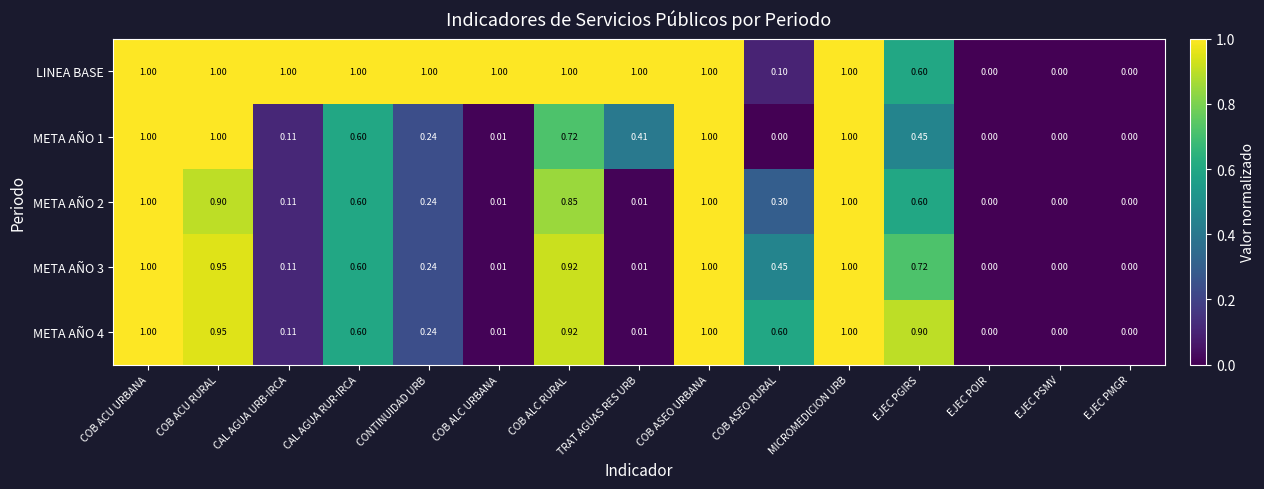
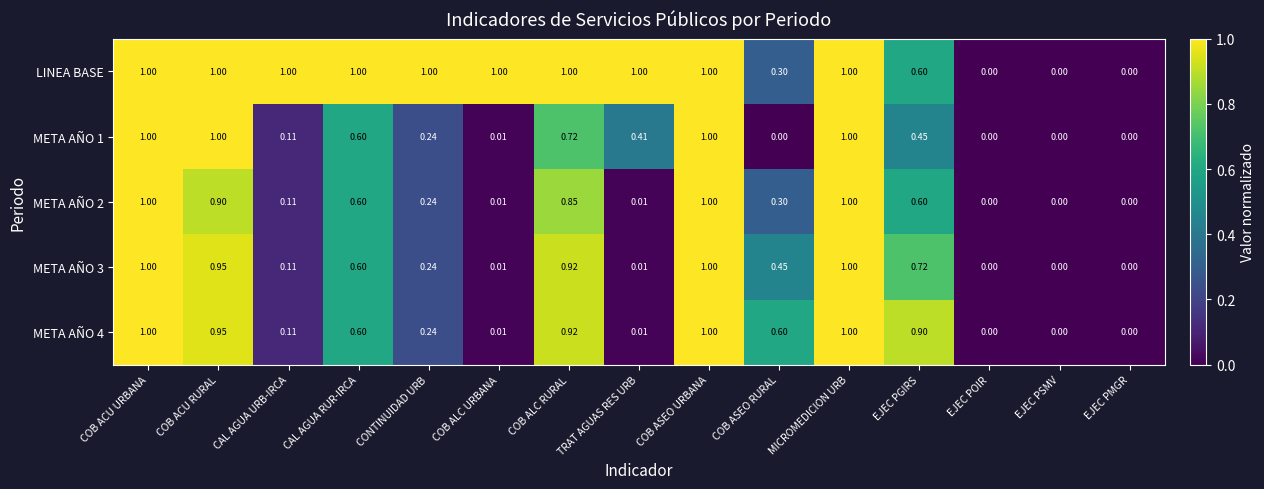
LINEA BASE, COB ASEO RURAL: 0.10 -> 0.30
